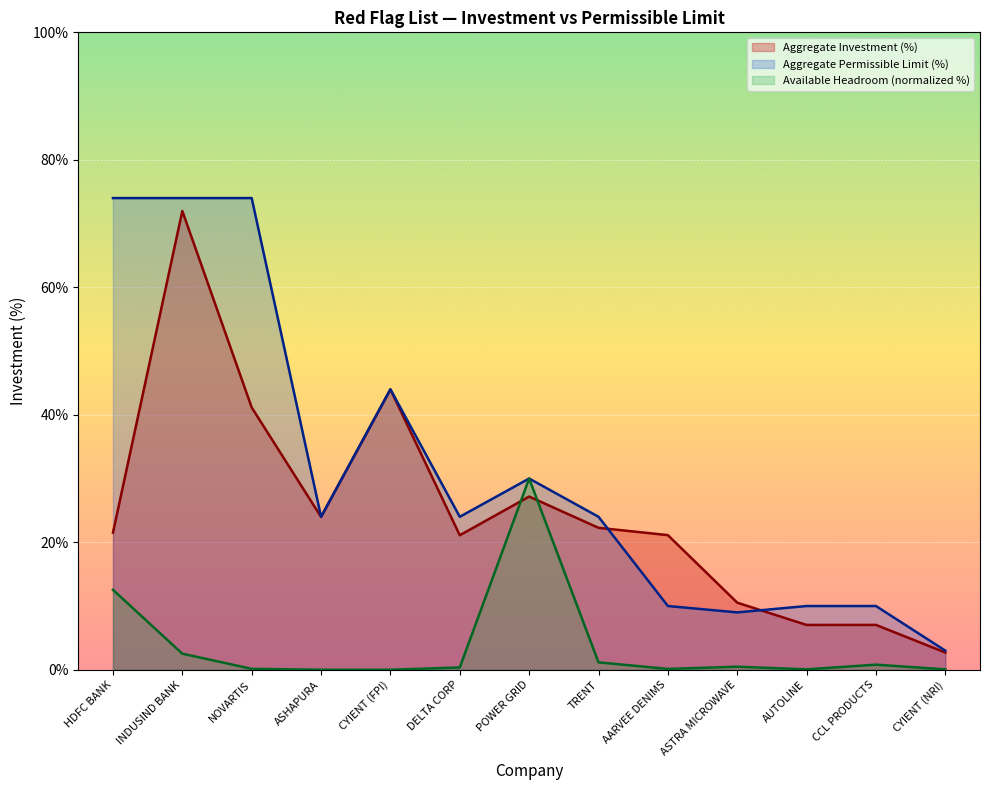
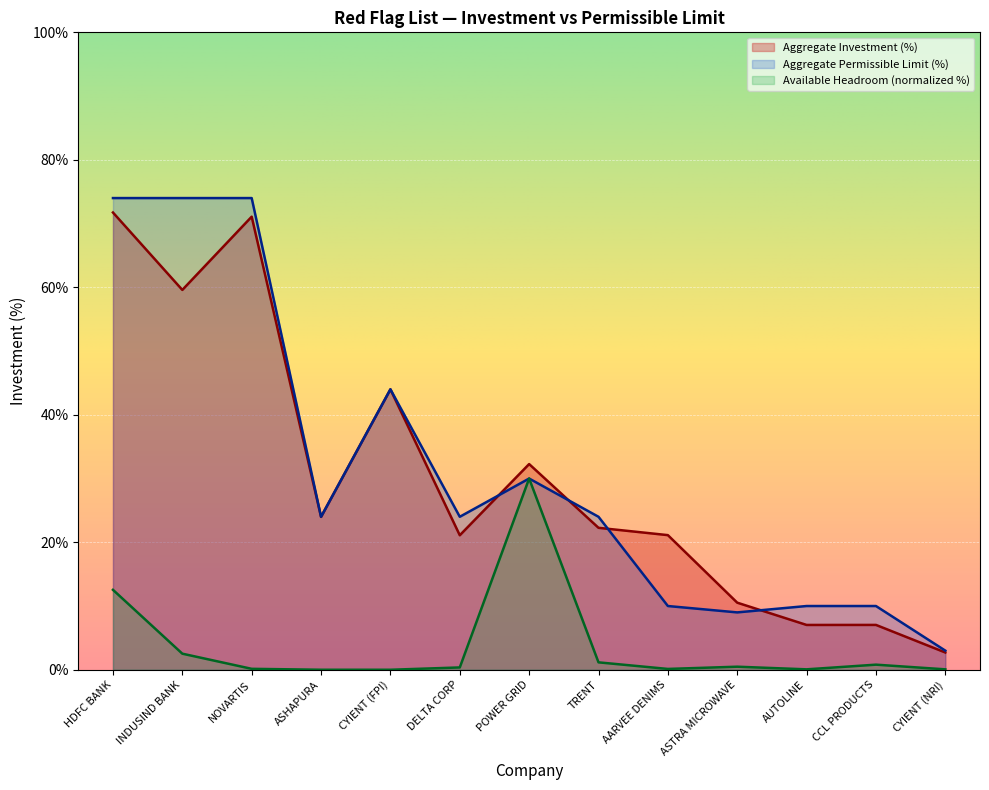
Aggregate Investment (%), HDFC BANK: 22% -> 72%
Aggregate Investment (%), INDUSIND BANK: 72% -> 60%
Aggregate Investment (%), NOVARTIS: 41% -> 71%
Aggregate Investment (%), POWER GRID: 27% -> 32%
